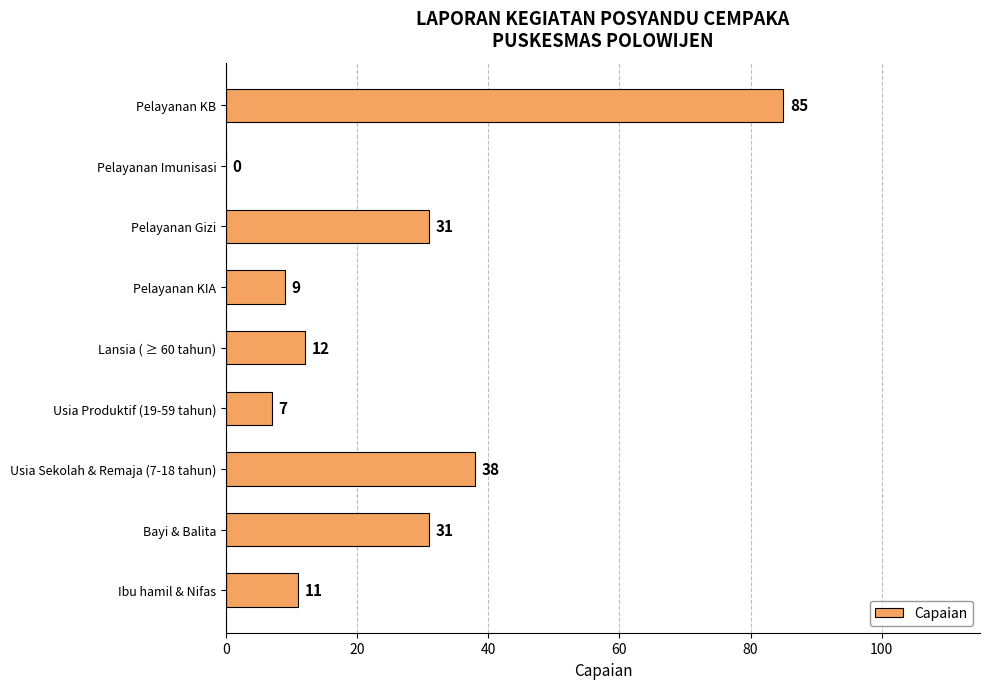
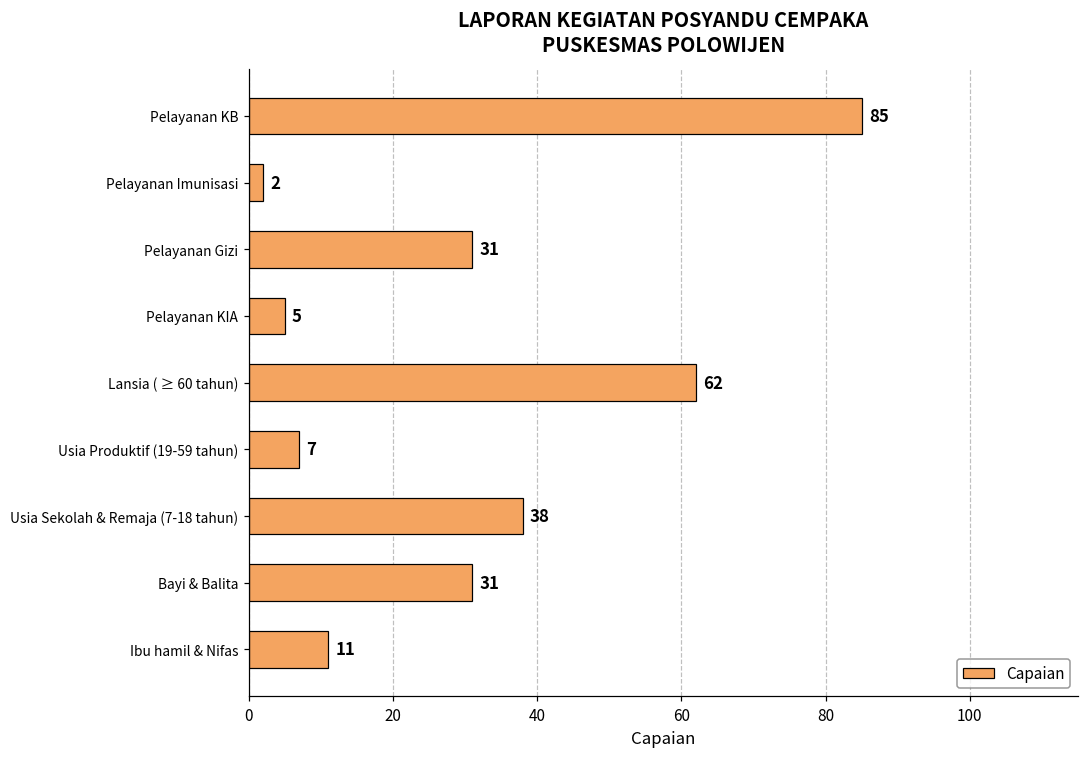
Pelayanan Imunisasi: 0 -> 2
Pelayanan KIA: 9 -> 5
Lansia ( ≥ 60 tahun): 12 -> 62
